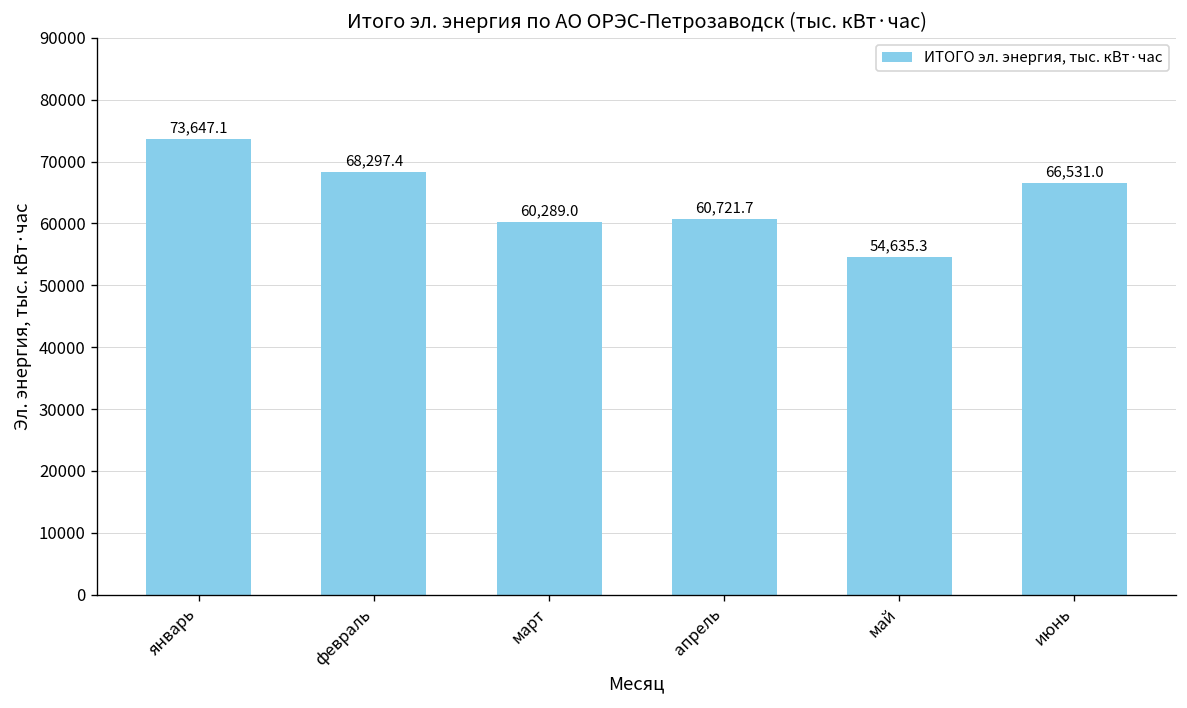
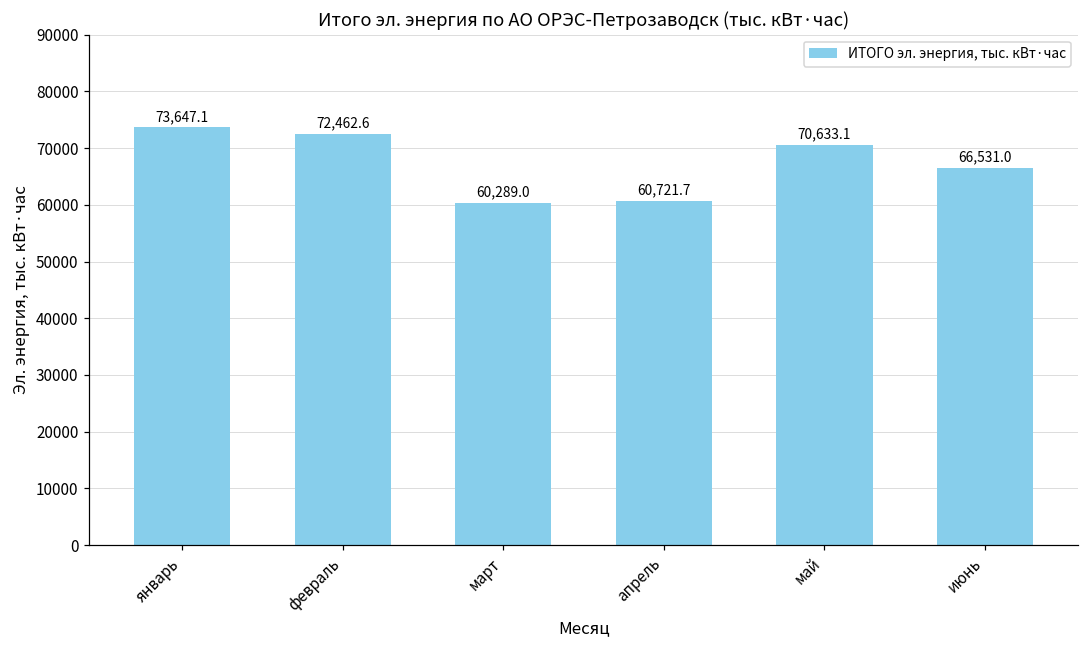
февраль: 68,297.4 -> 72,462.6
май: 54,635.3 -> 70,633.1
